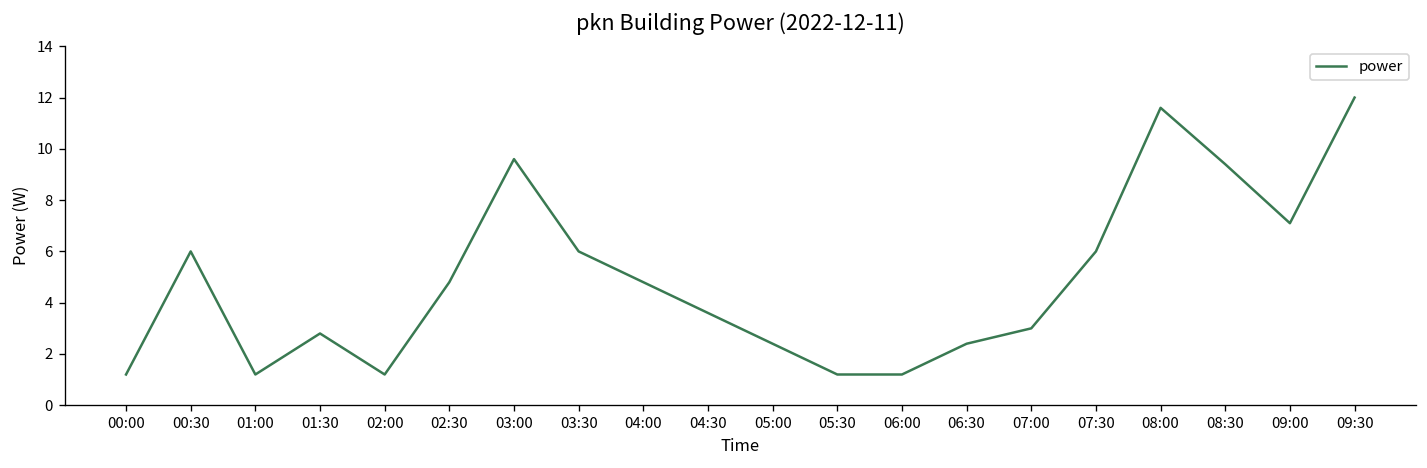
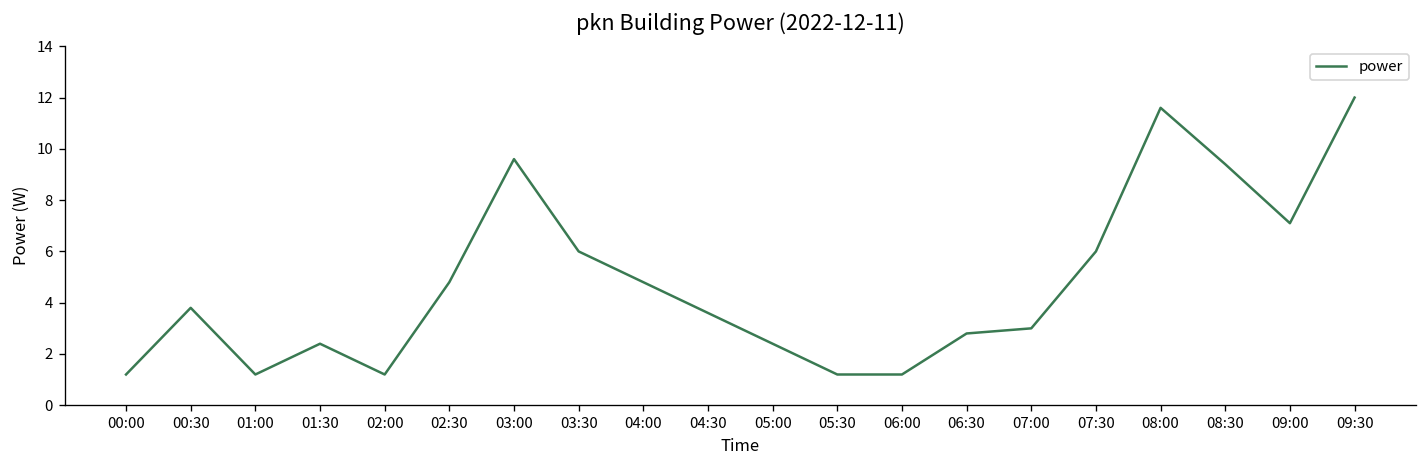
00:30: 6.0 -> 3.8
01:30: 2.8 -> 2.4
06:30: 2.4 -> 2.8
